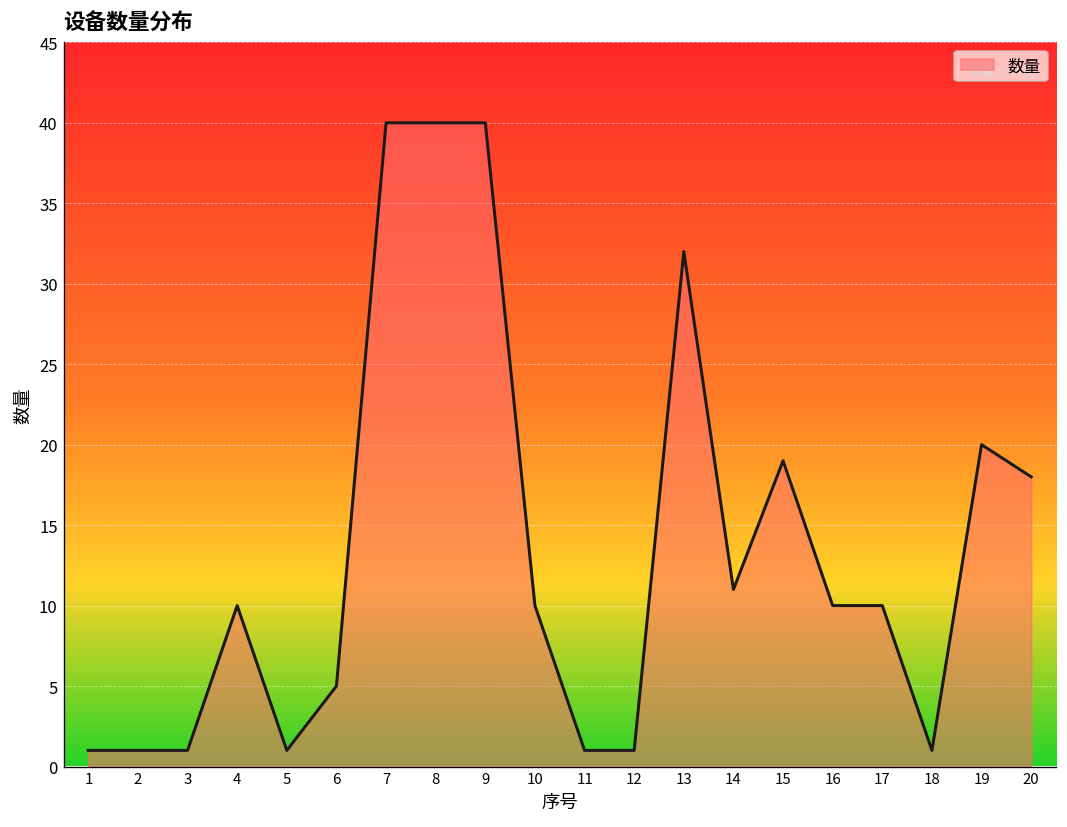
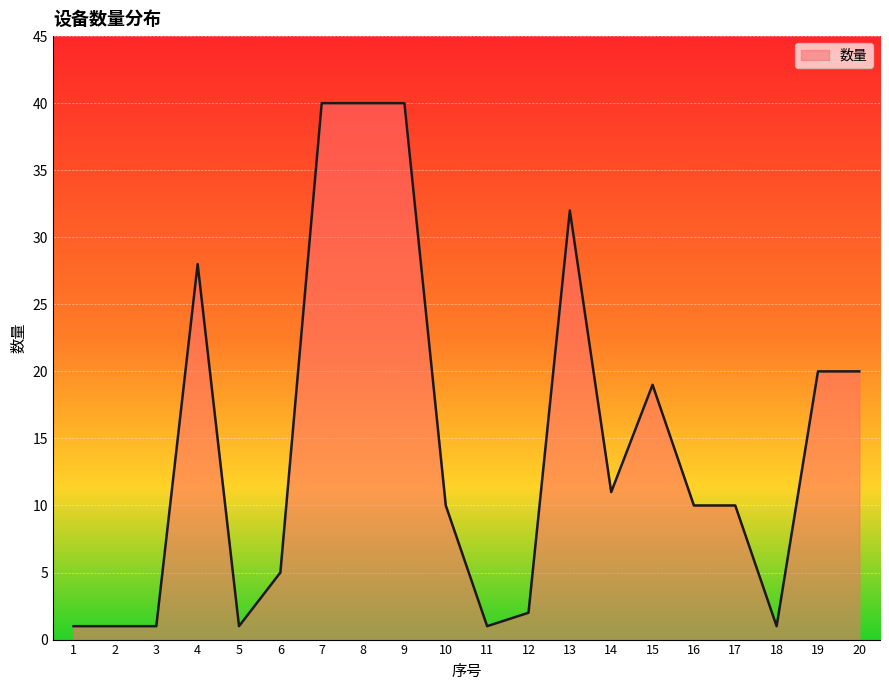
4: 10 -> 28
12: 1 -> 2
20: 18 -> 20
